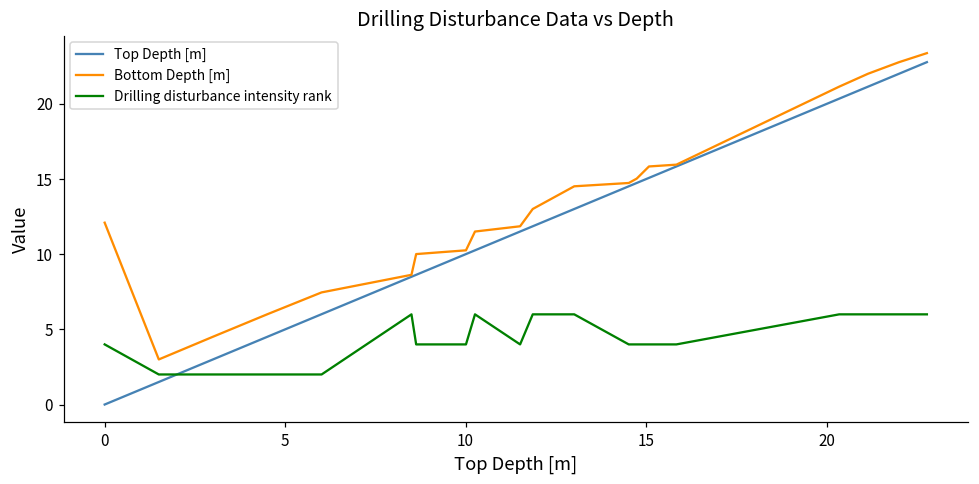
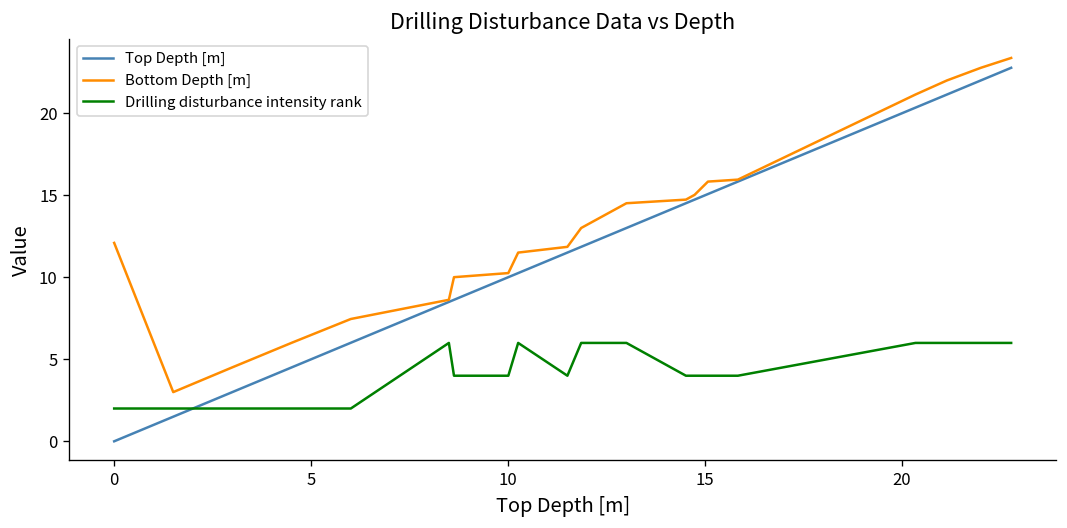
Drilling disturbance intensity rank, 0: 4 -> 2
